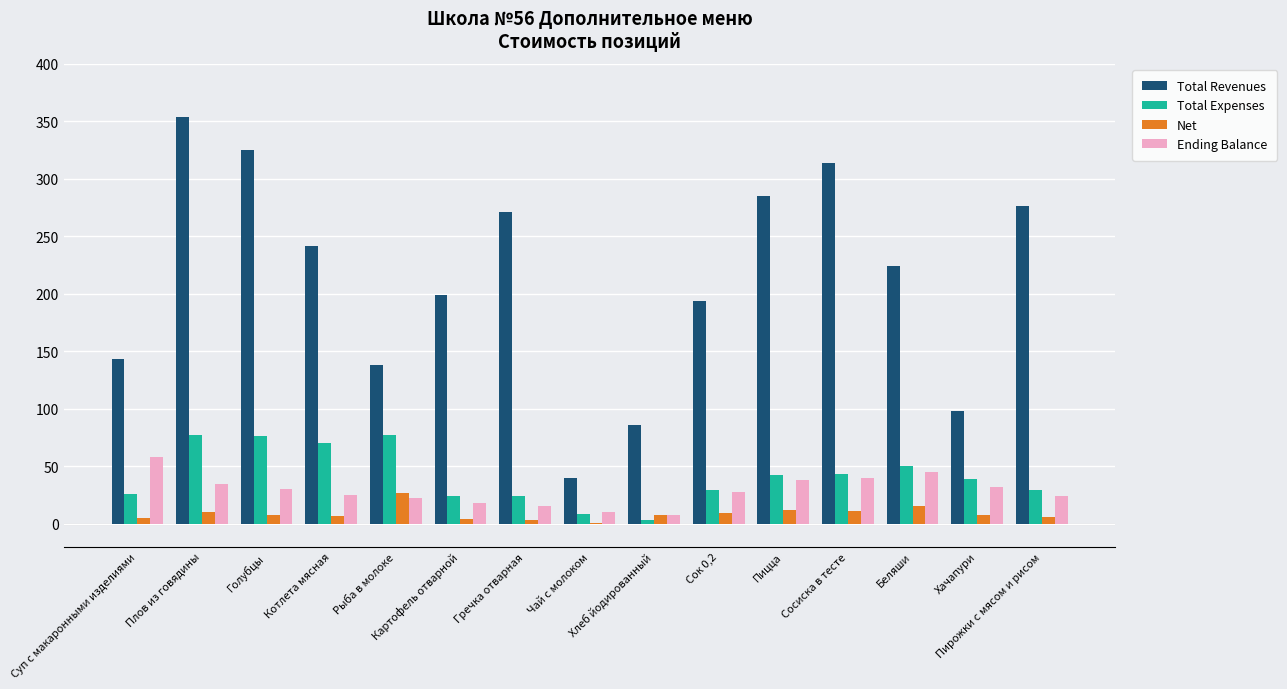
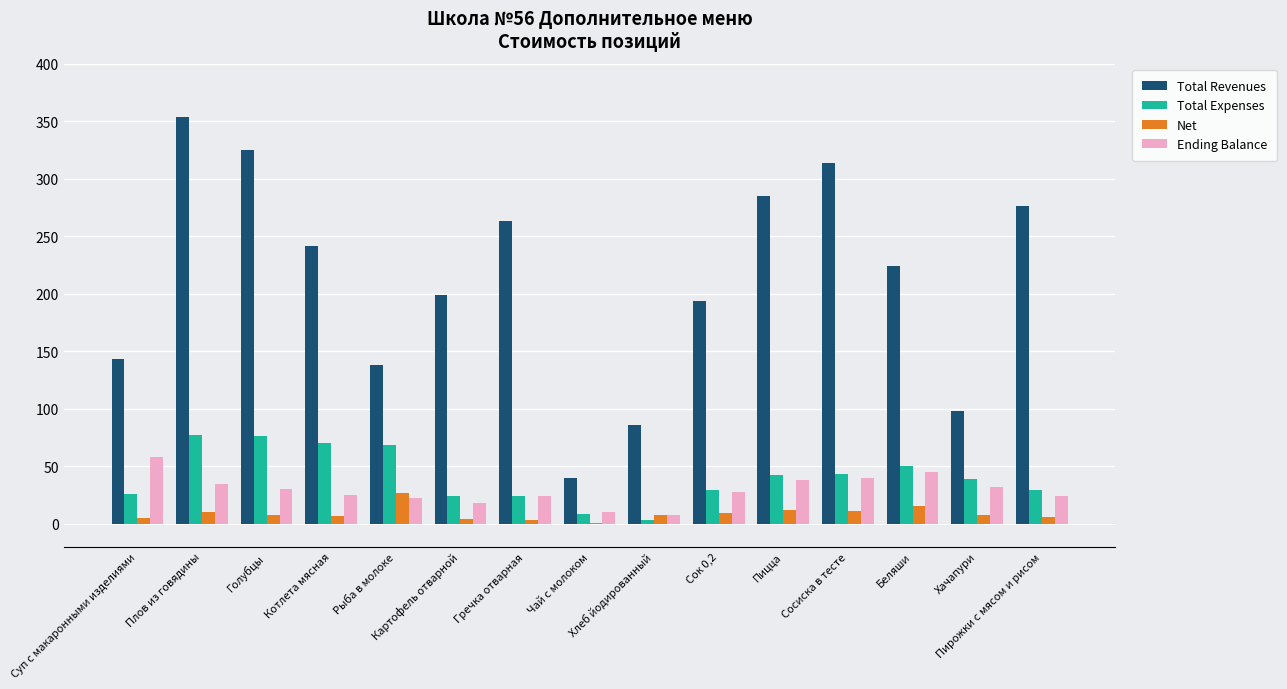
Total Expenses, Рыба в молоке: 77 -> 69
Total Revenues, Гречка отварная: 271 -> 263
Ending Balance, Гречка отварная: 15 -> 24
